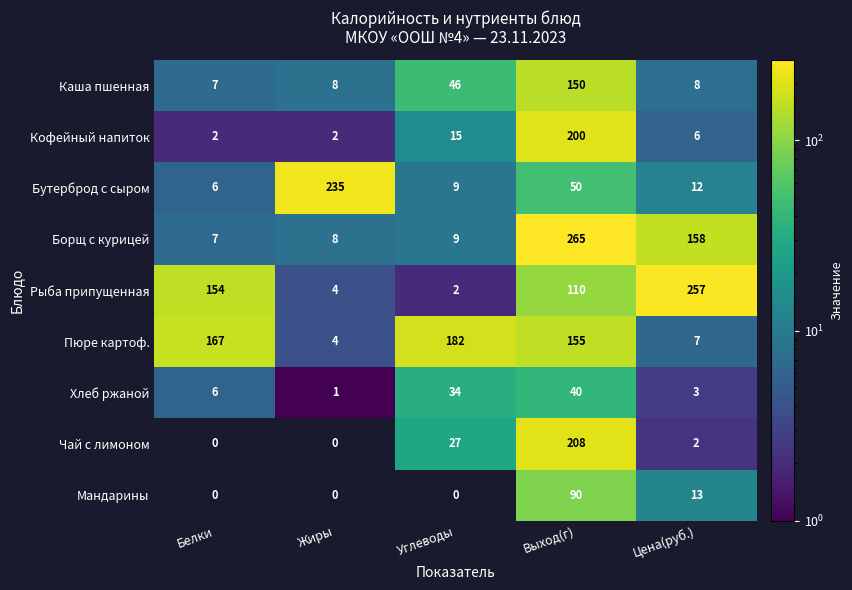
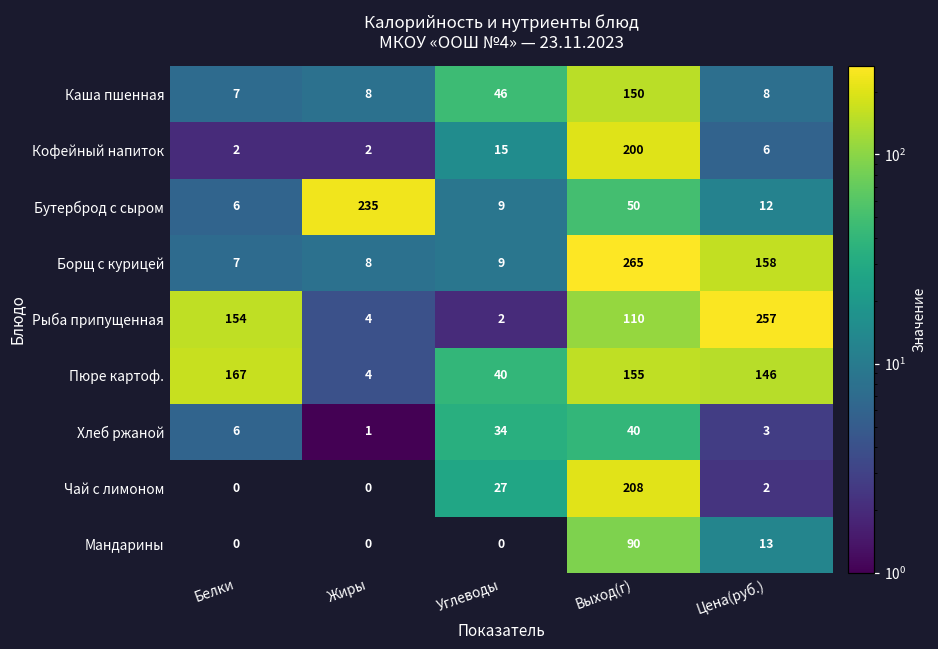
Пюре картоф., Углеводы: 182 -> 40
Пюре картоф., Цена(руб.): 7 -> 146
